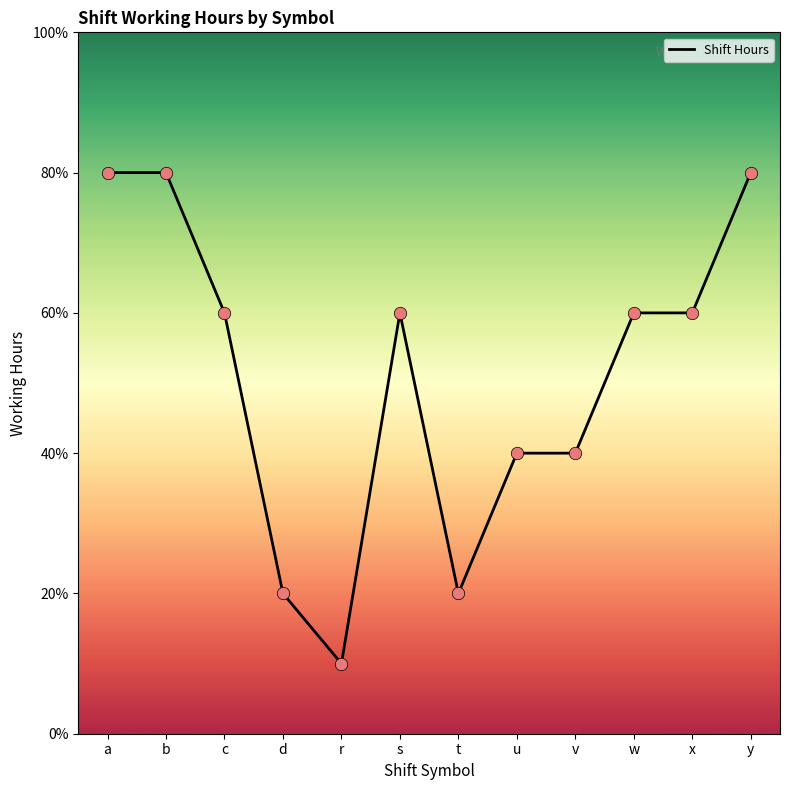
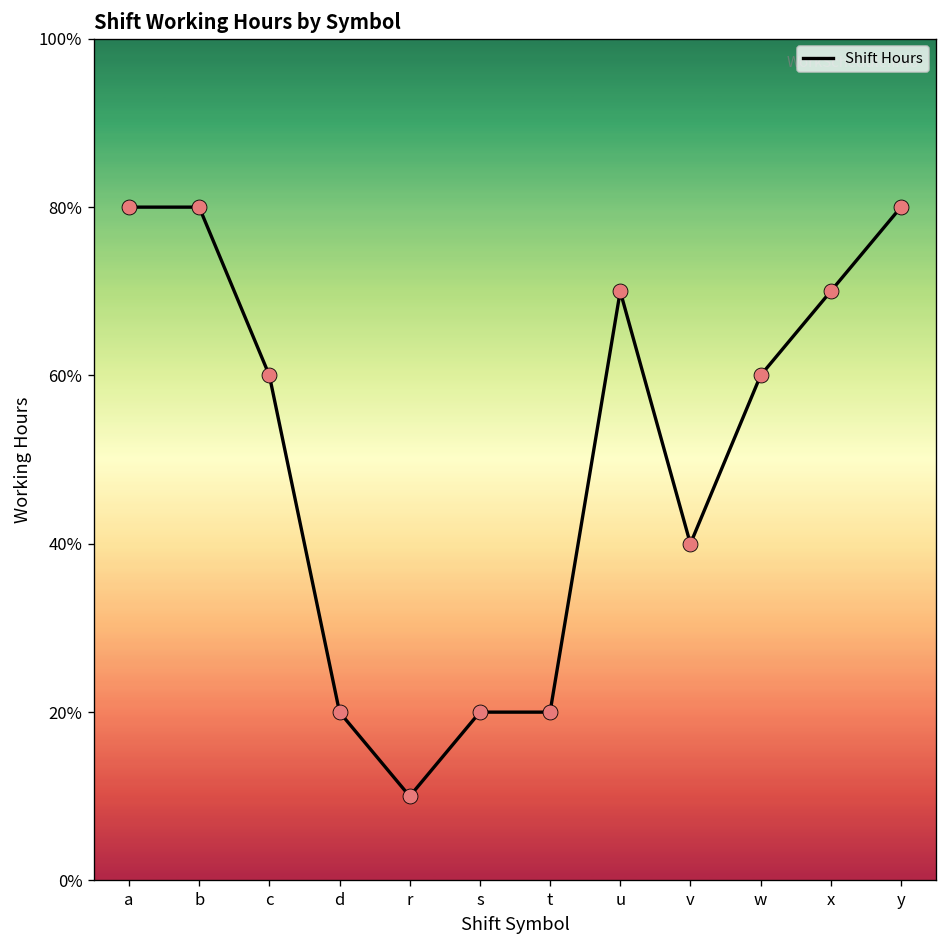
s: 60% -> 20%
u: 40% -> 70%
x: 60% -> 70%
